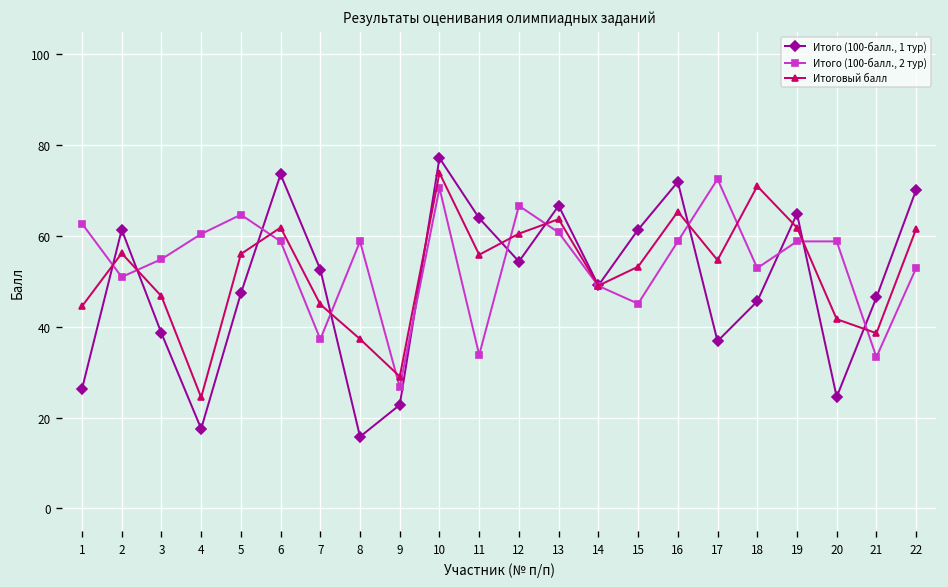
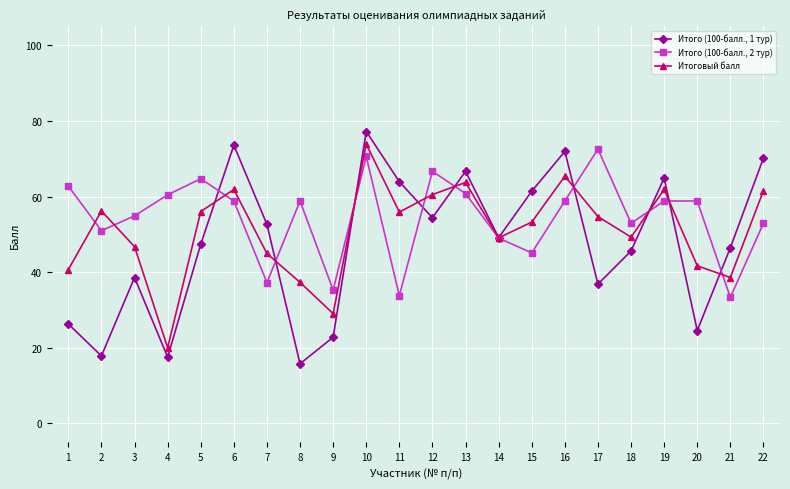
Итоговый балл, 1: 45 -> 41
Итого (100-балл., 1 тур), 2: 61 -> 18
Итоговый балл, 4: 24 -> 20
Итого (100-балл., 2 тур), 9: 27 -> 35
Итоговый балл, 18: 71 -> 49
